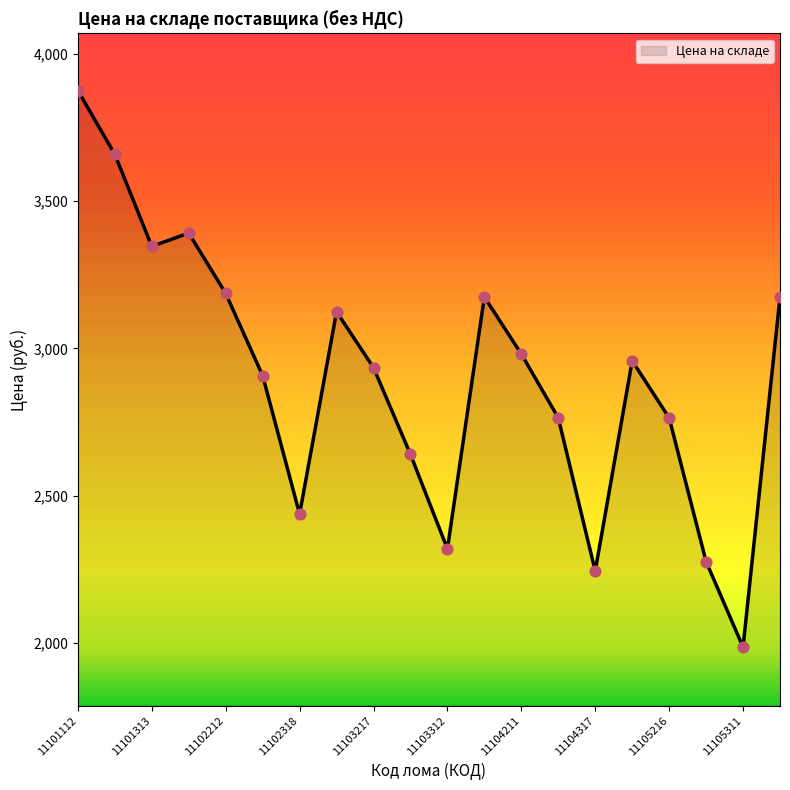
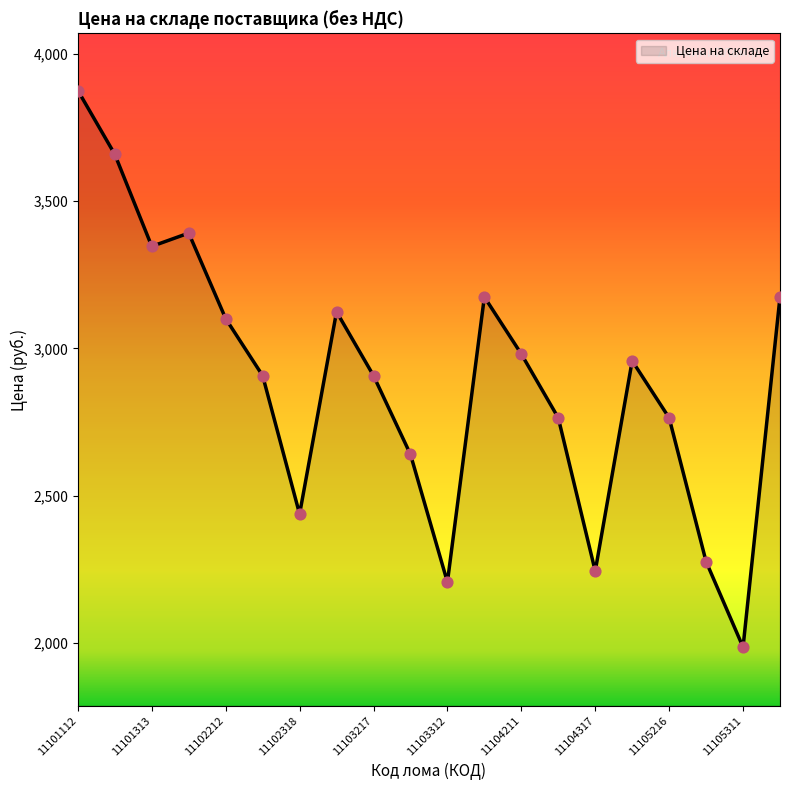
11102212: 3,190 -> 3,100
11103217: 2,930 -> 2,910
11103312: 2,320 -> 2,210
